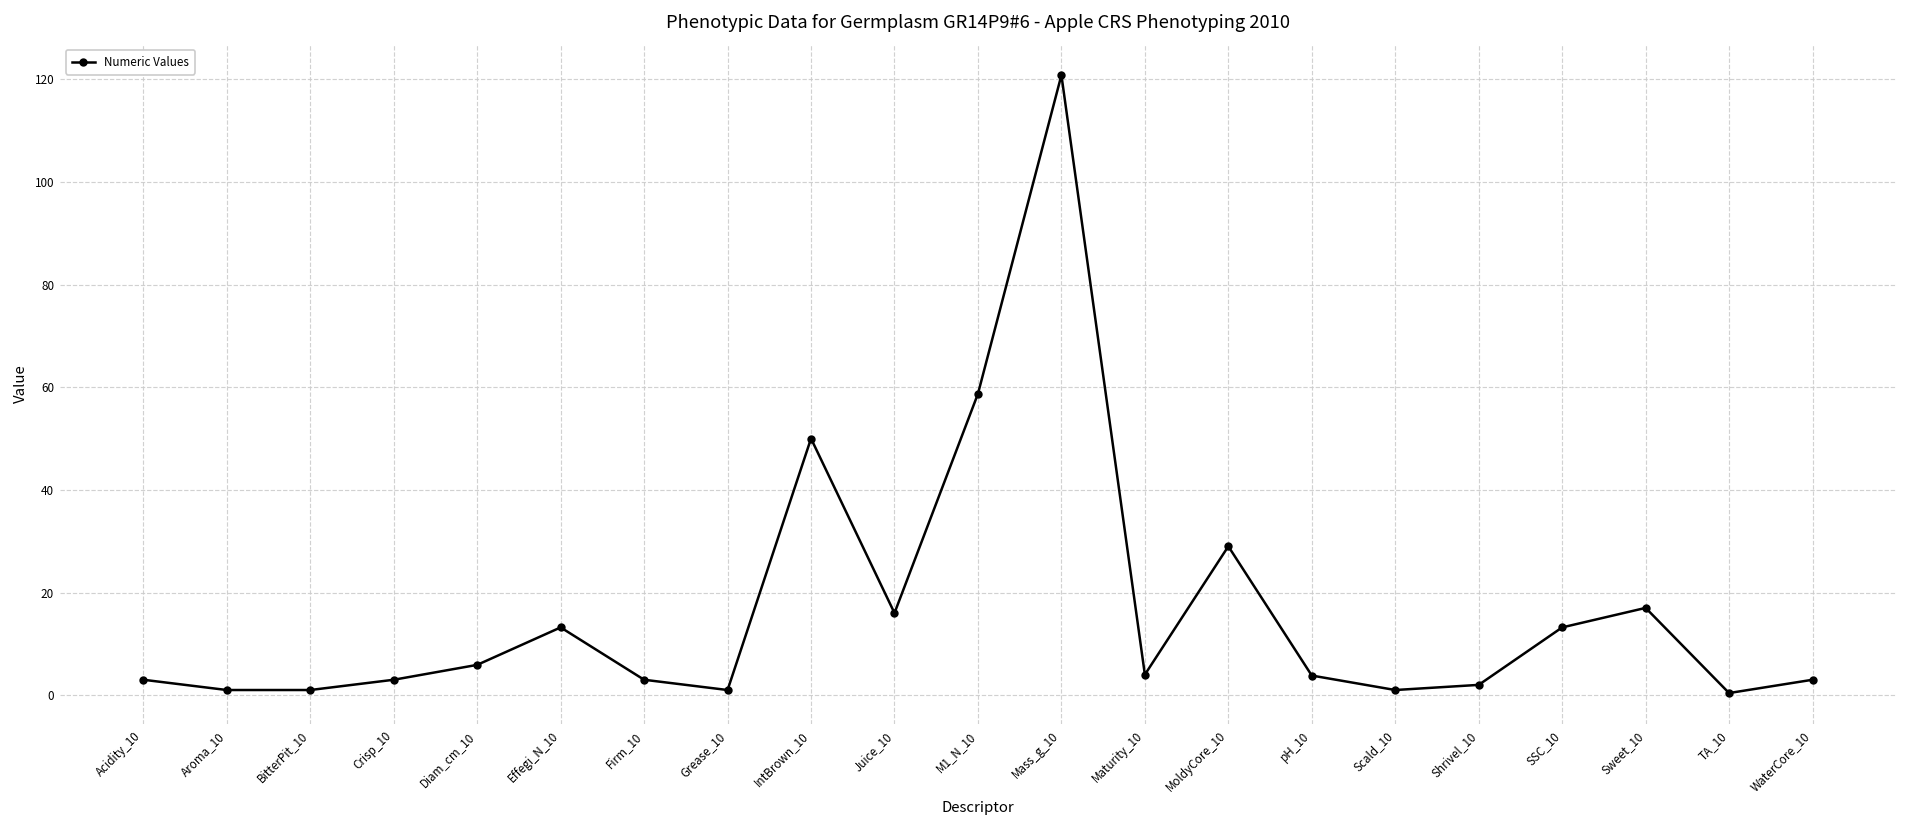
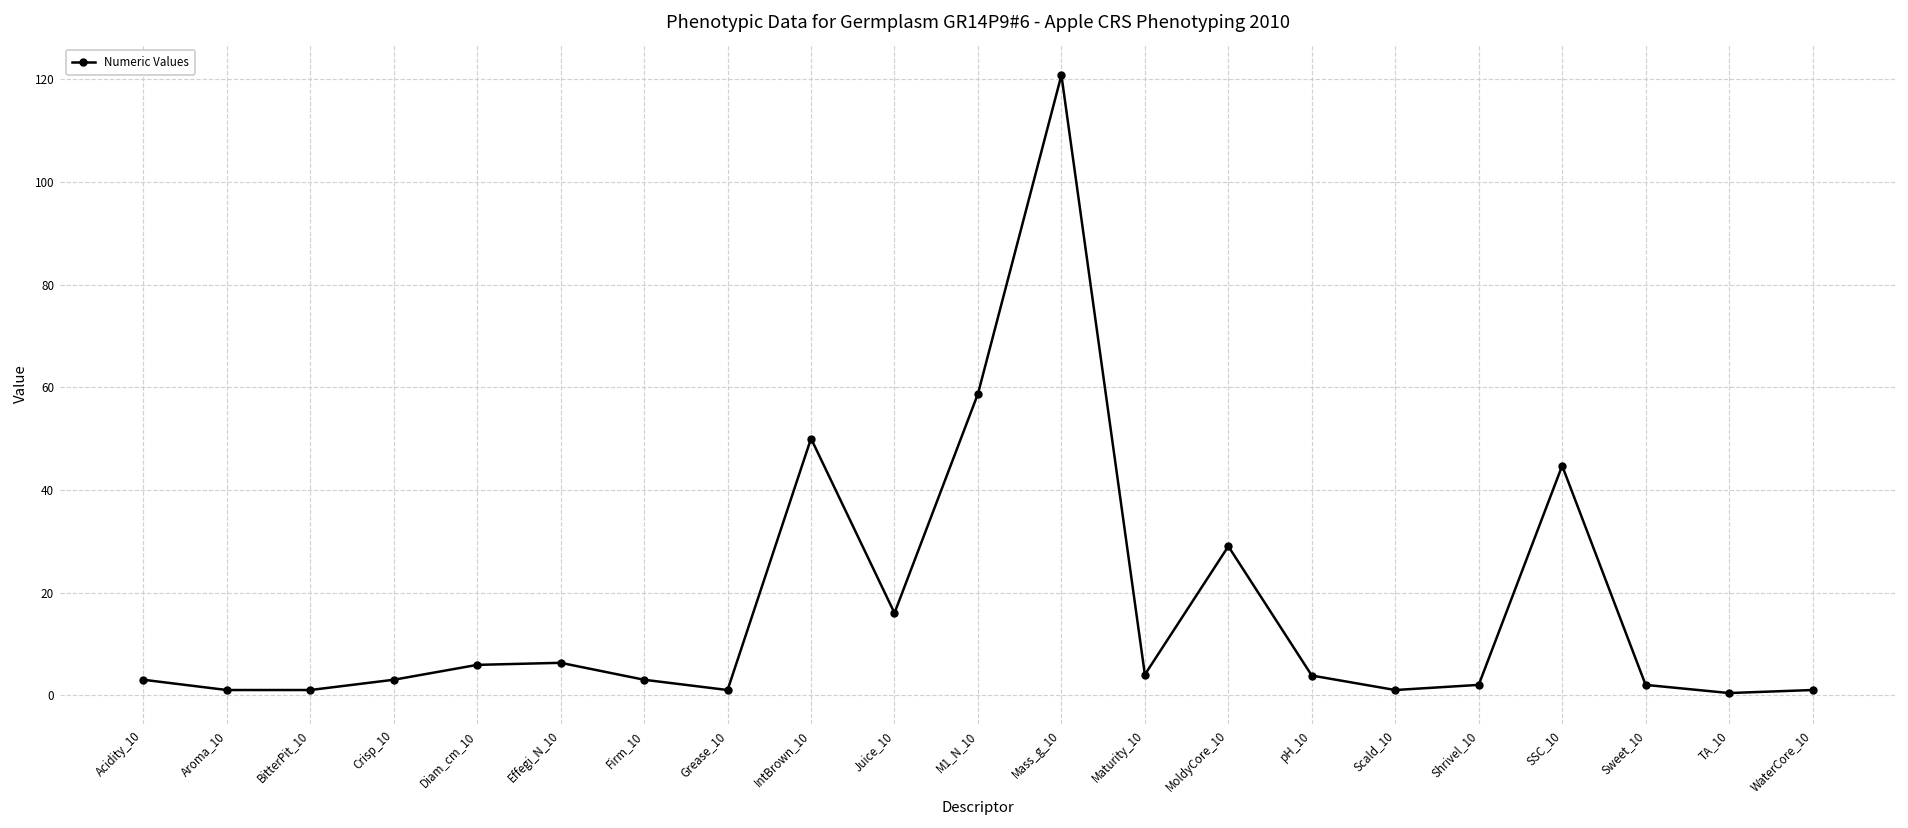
Effegi_N_10: 13 -> 6
SSC_10: 13 -> 45
Sweet_10: 17 -> 2
WaterCore_10: 3 -> 1
